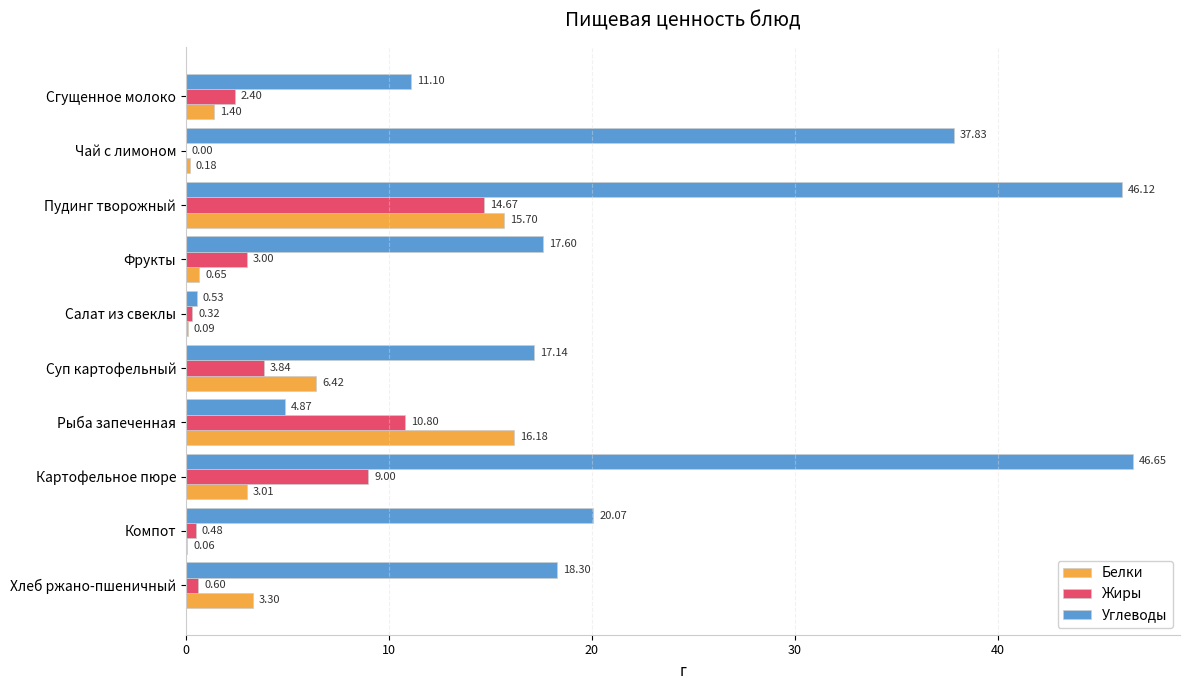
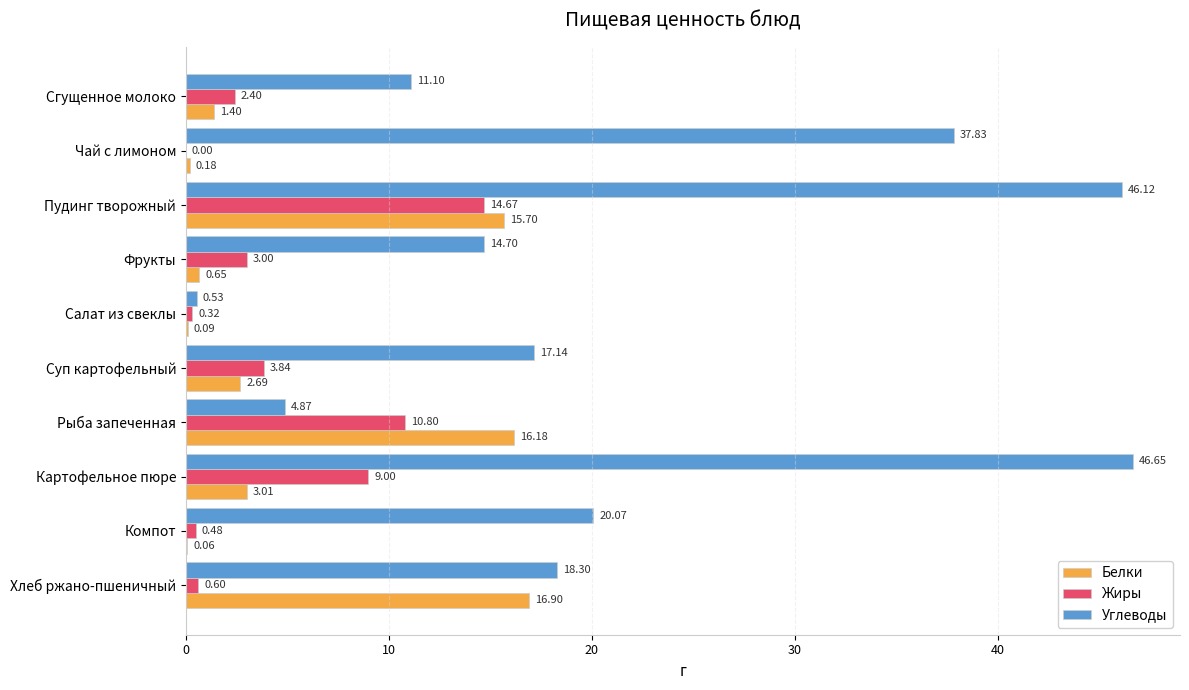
Углеводы, Фрукты: 17.60 -> 14.70
Белки, Суп картофельный: 6.42 -> 2.69
Белки, Хлеб ржано-пшеничный: 3.30 -> 16.90
